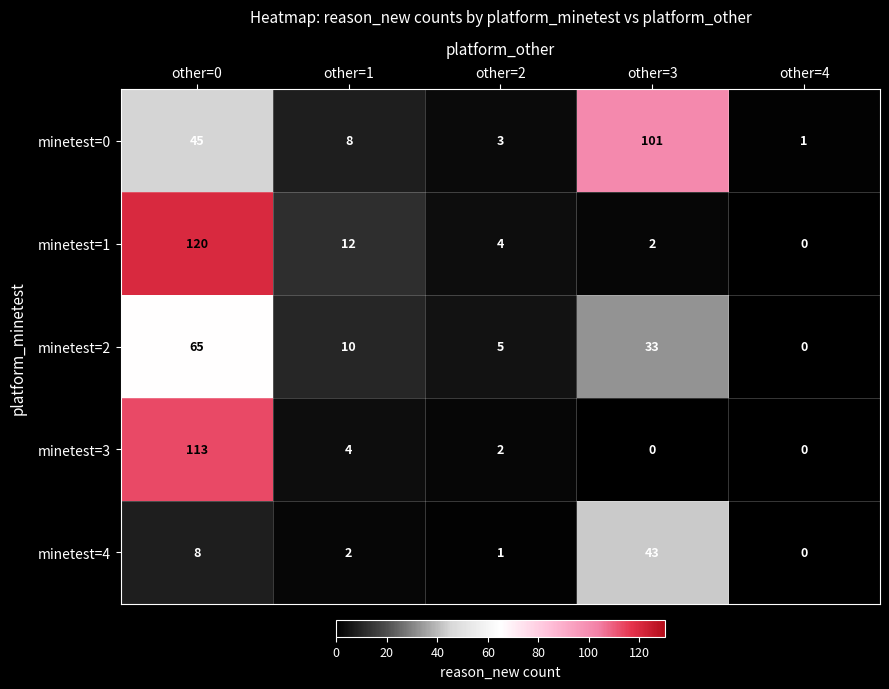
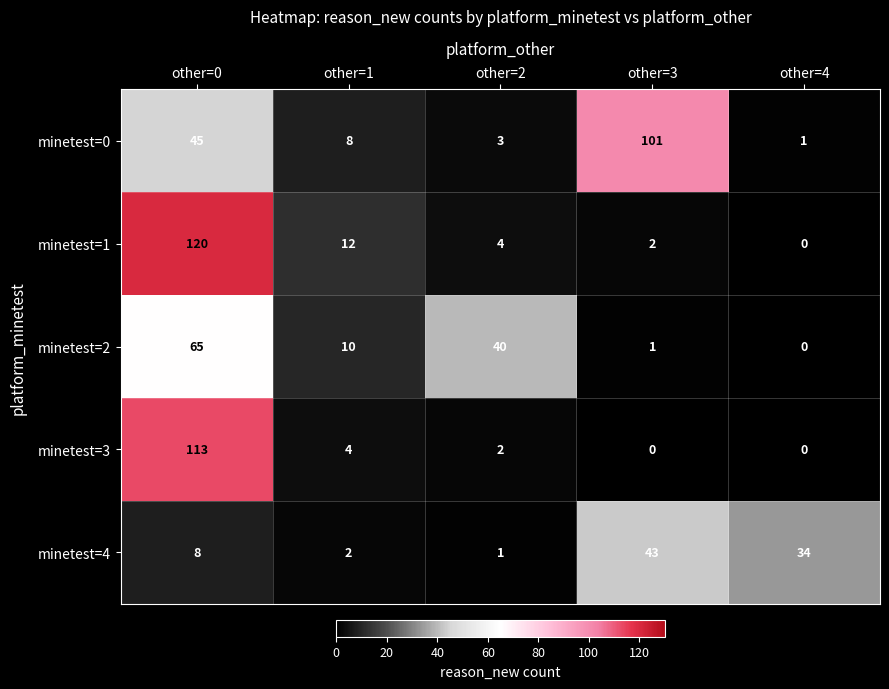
minetest=2, other=2: 5 -> 40
minetest=2, other=3: 33 -> 1
minetest=4, other=4: 0 -> 34
